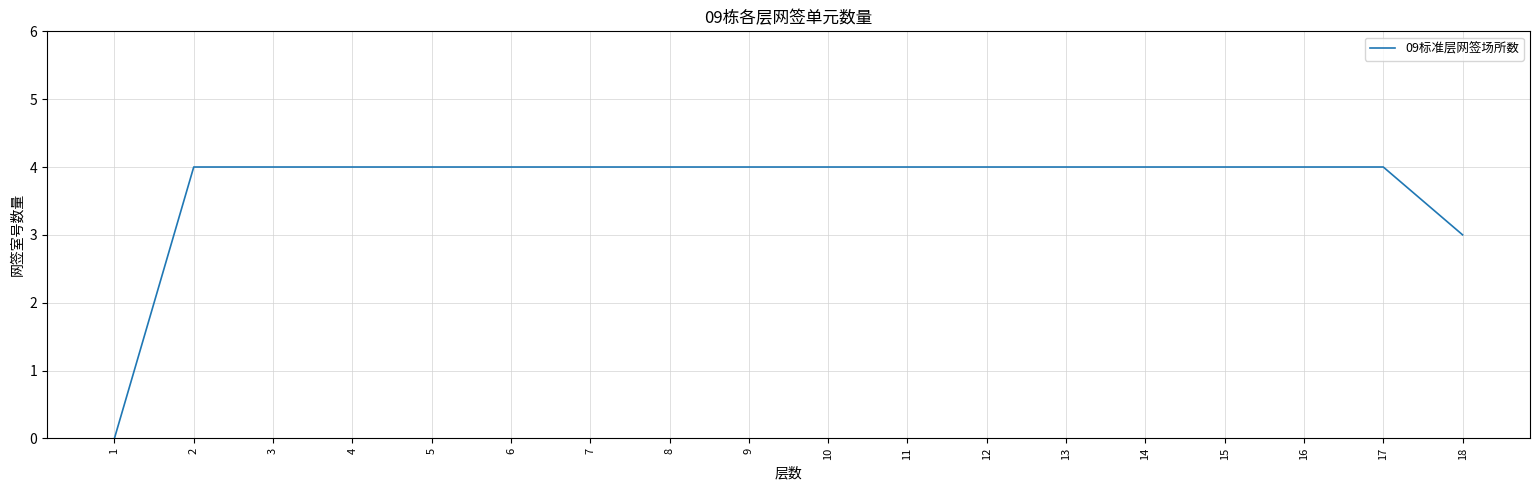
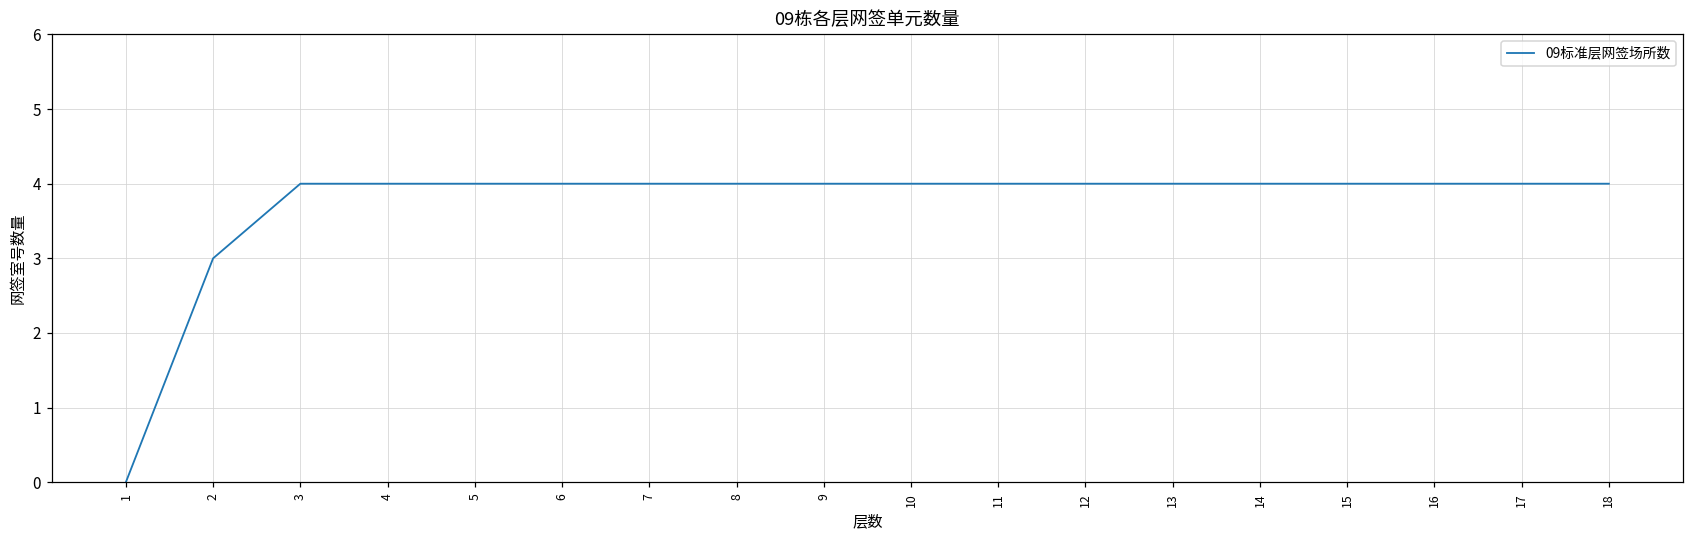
2: 4 -> 3
18: 3 -> 4
